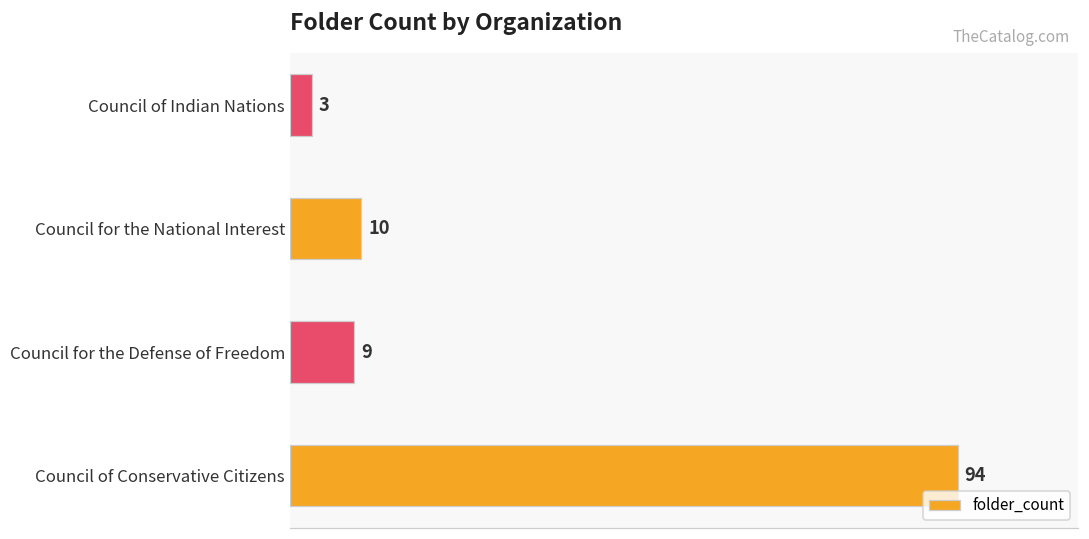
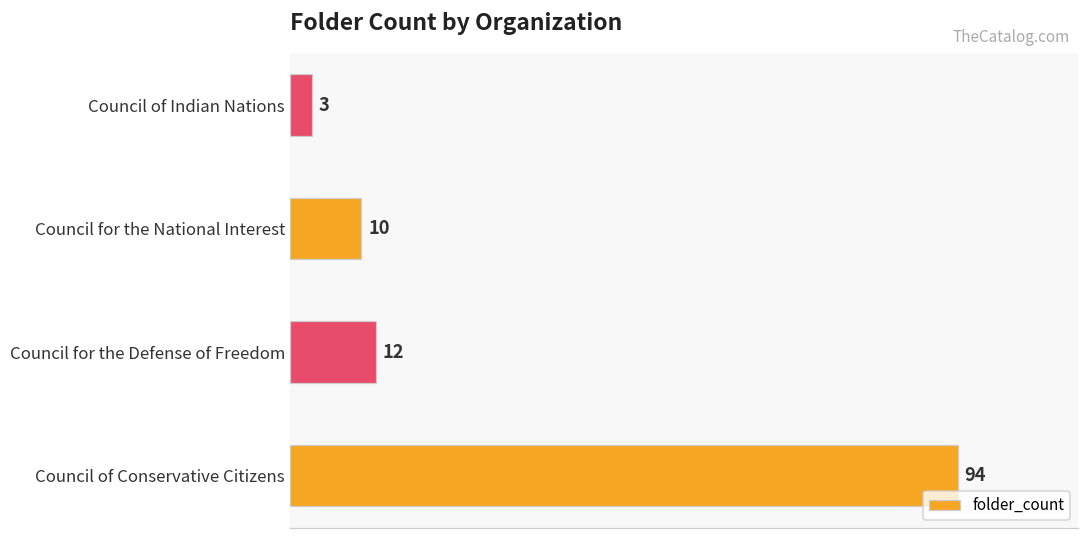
Council for the Defense of Freedom: 9 -> 12
